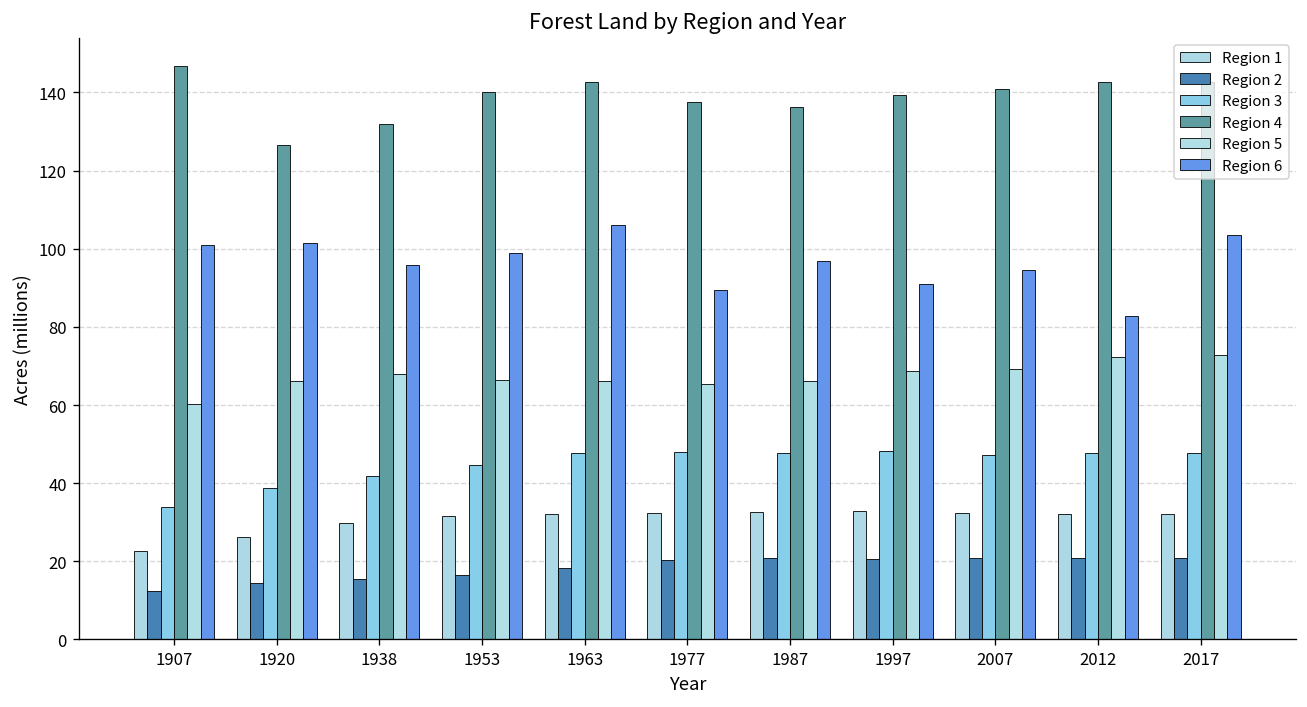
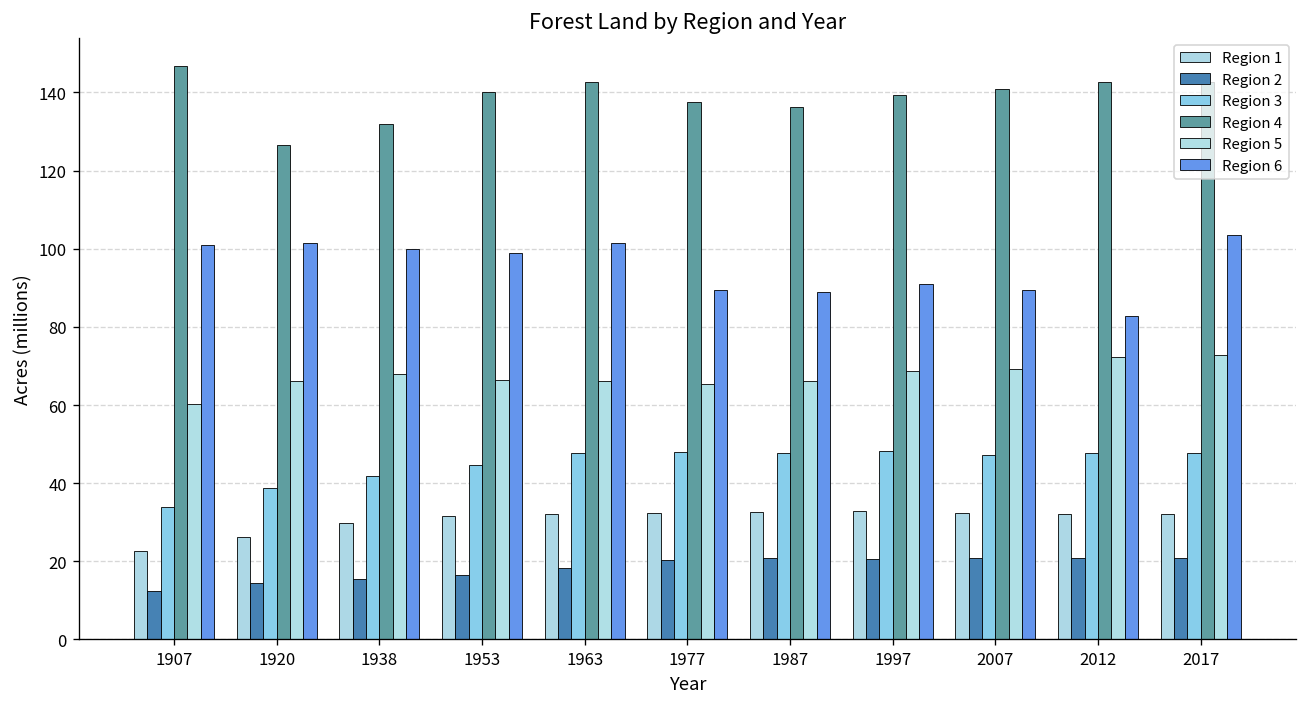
Region 6, 1938: 96 -> 100
Region 6, 1963: 106 -> 101
Region 6, 1987: 97 -> 89
Region 6, 2007: 95 -> 89
